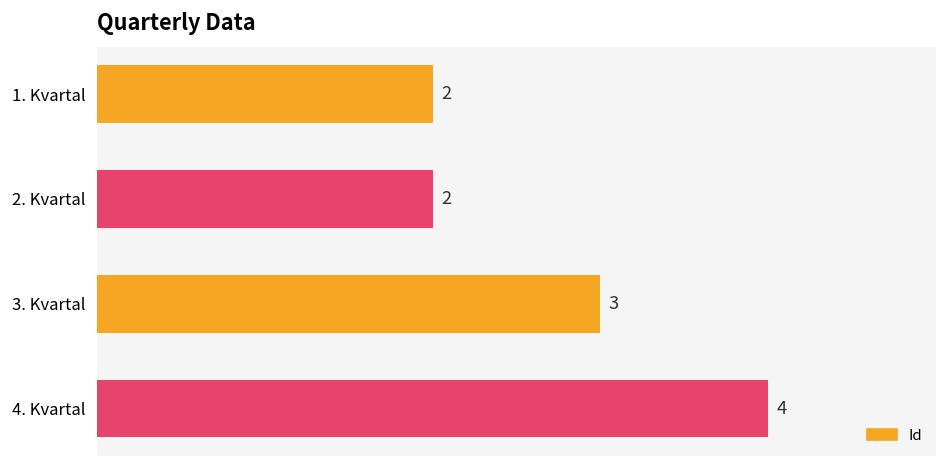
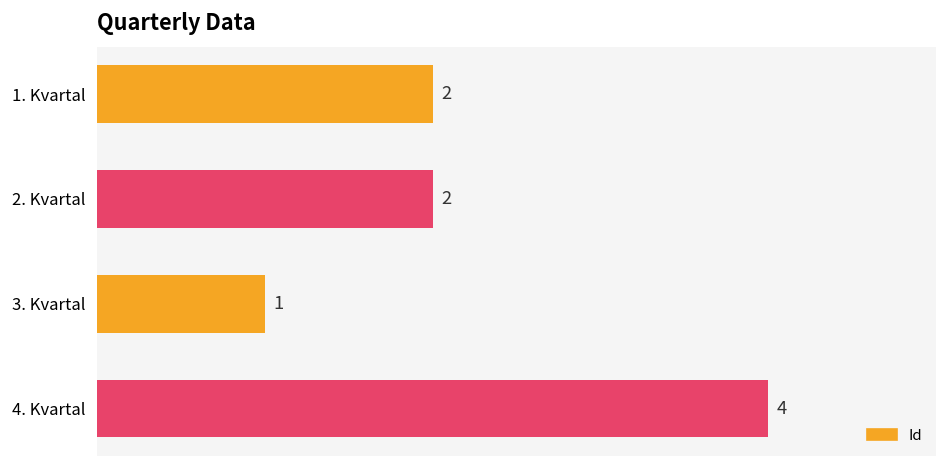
3. Kvartal: 3 -> 1
